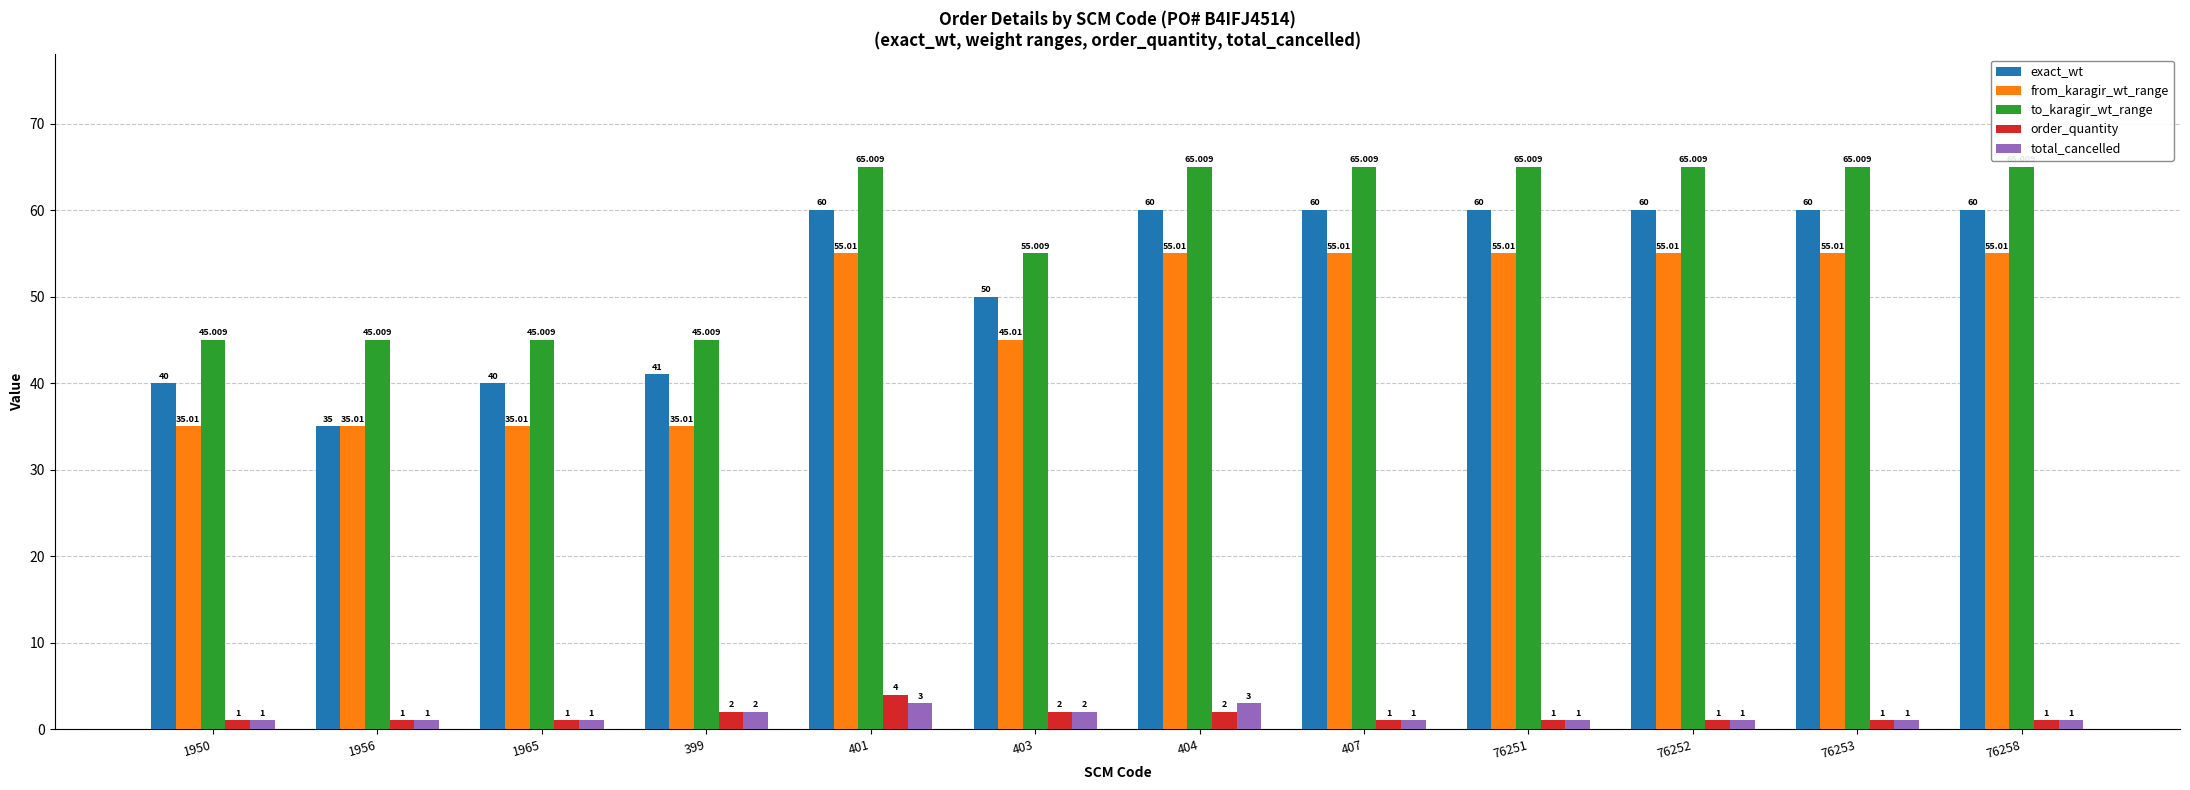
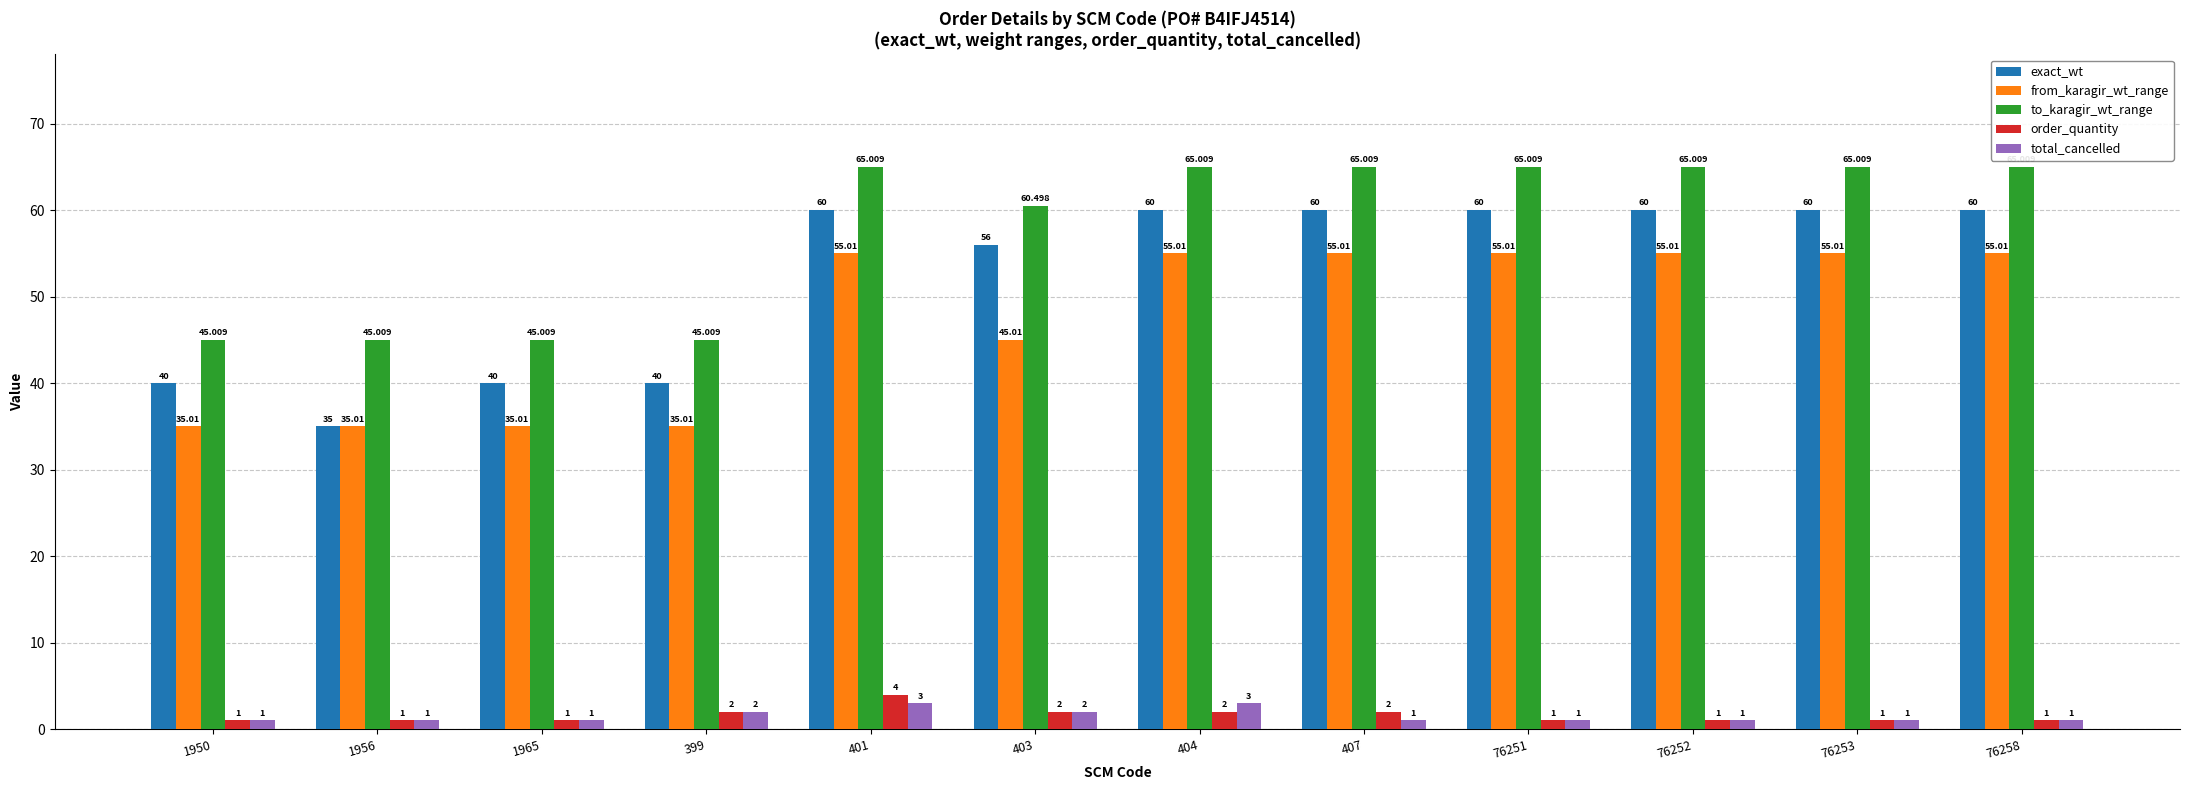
exact_wt, 399: 41 -> 40
exact_wt, 403: 50 -> 56
to_karagir_wt_range, 403: 55.009 -> 60.498
order_quantity, 407: 1 -> 2
